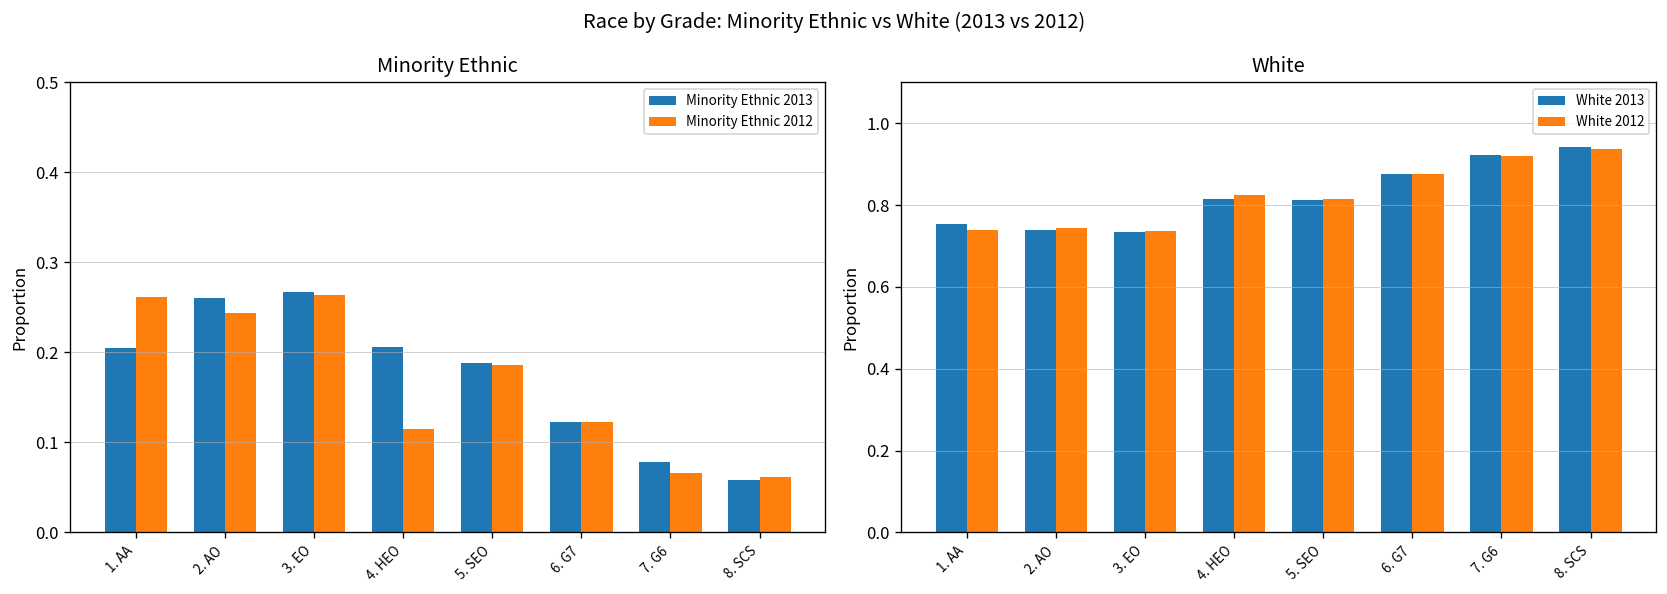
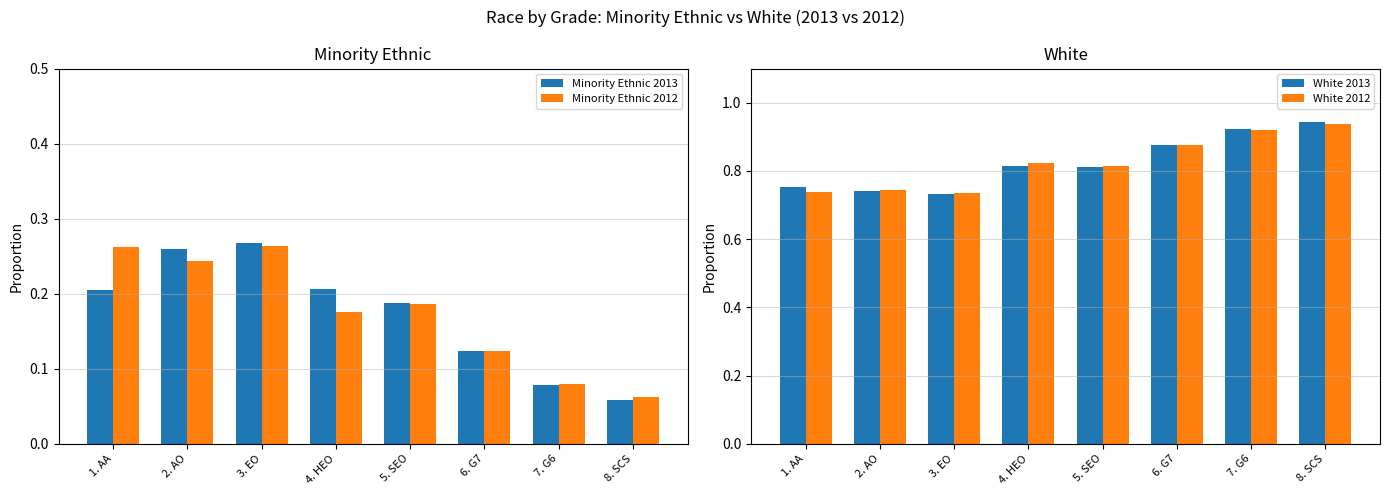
Minority Ethnic, Minority Ethnic 2012, 4. HEO: 0.12 -> 0.18
Minority Ethnic, Minority Ethnic 2012, 7. G6: 0.07 -> 0.08
